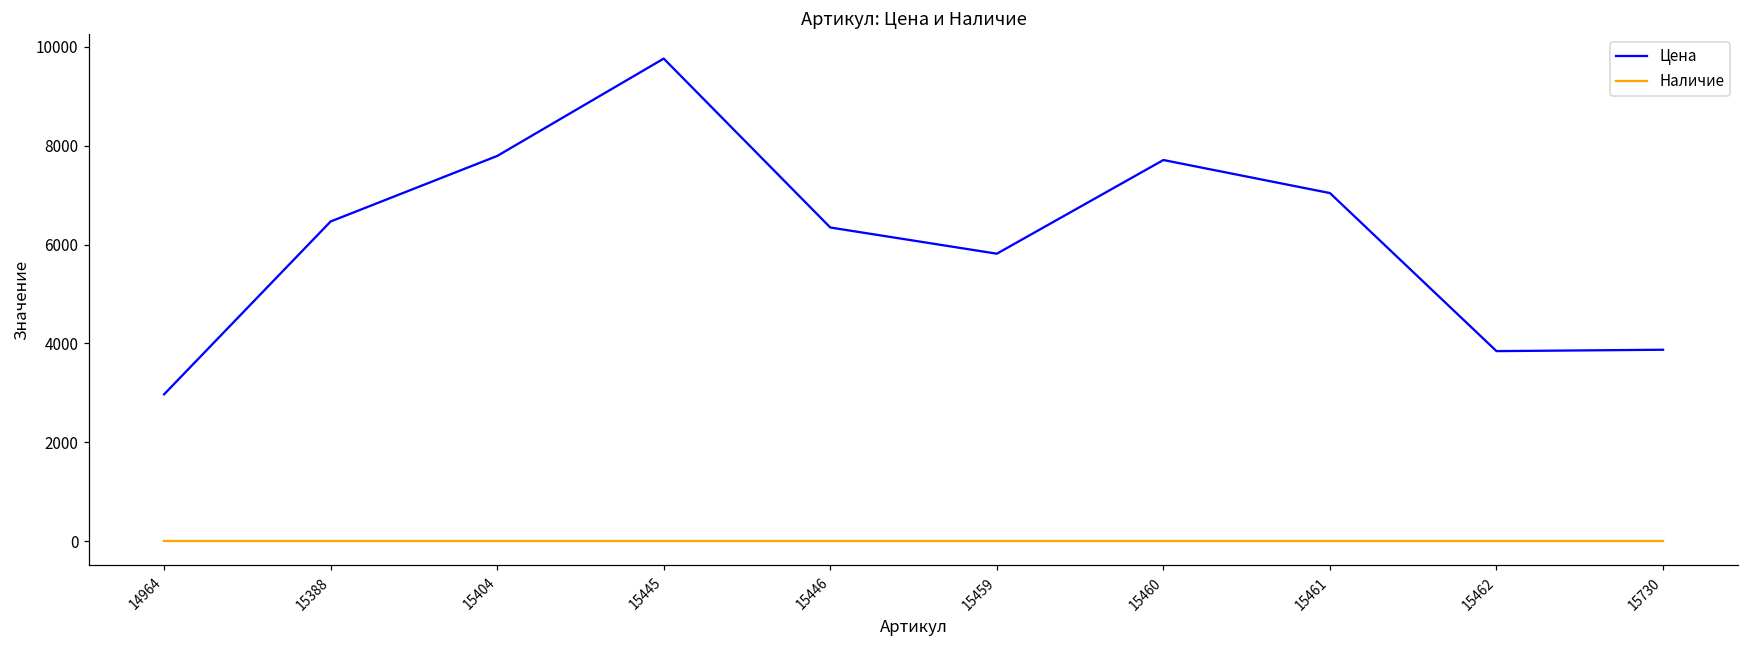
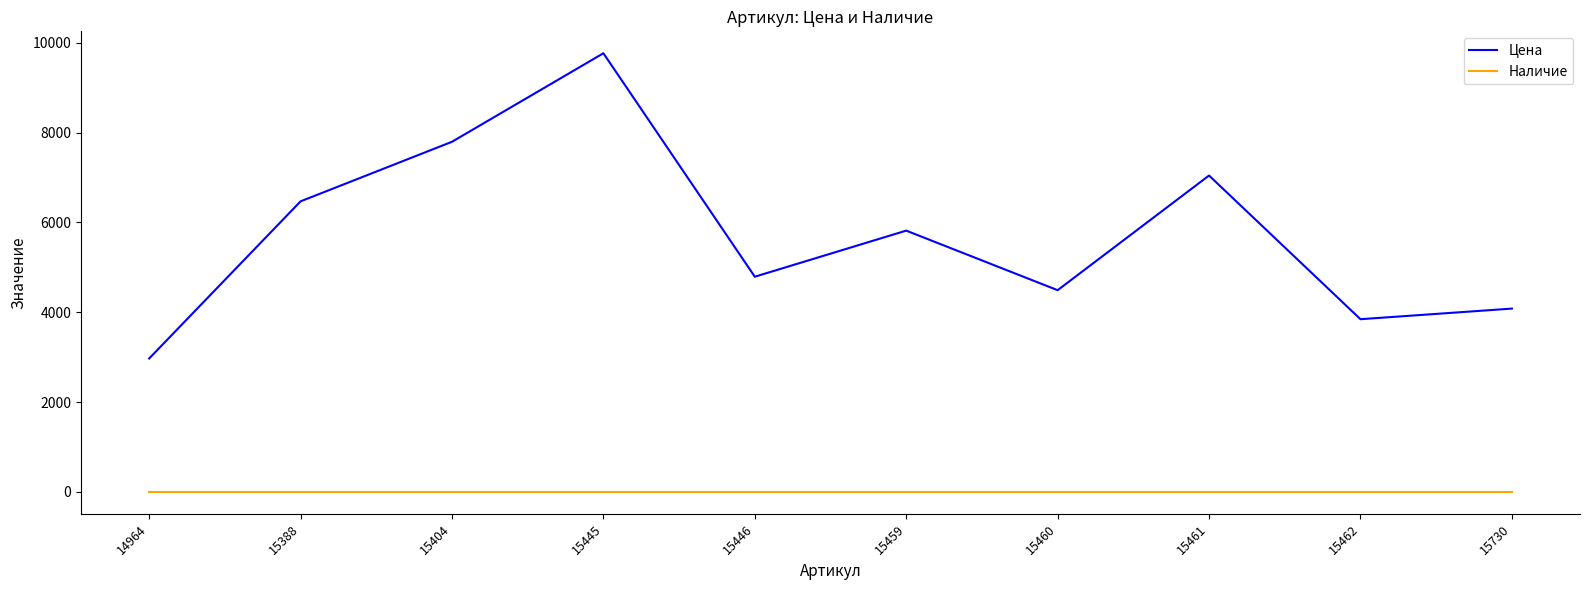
Цена, 15446: 6300 -> 4800
Цена, 15460: 7700 -> 4500
Цена, 15730: 3900 -> 4100
